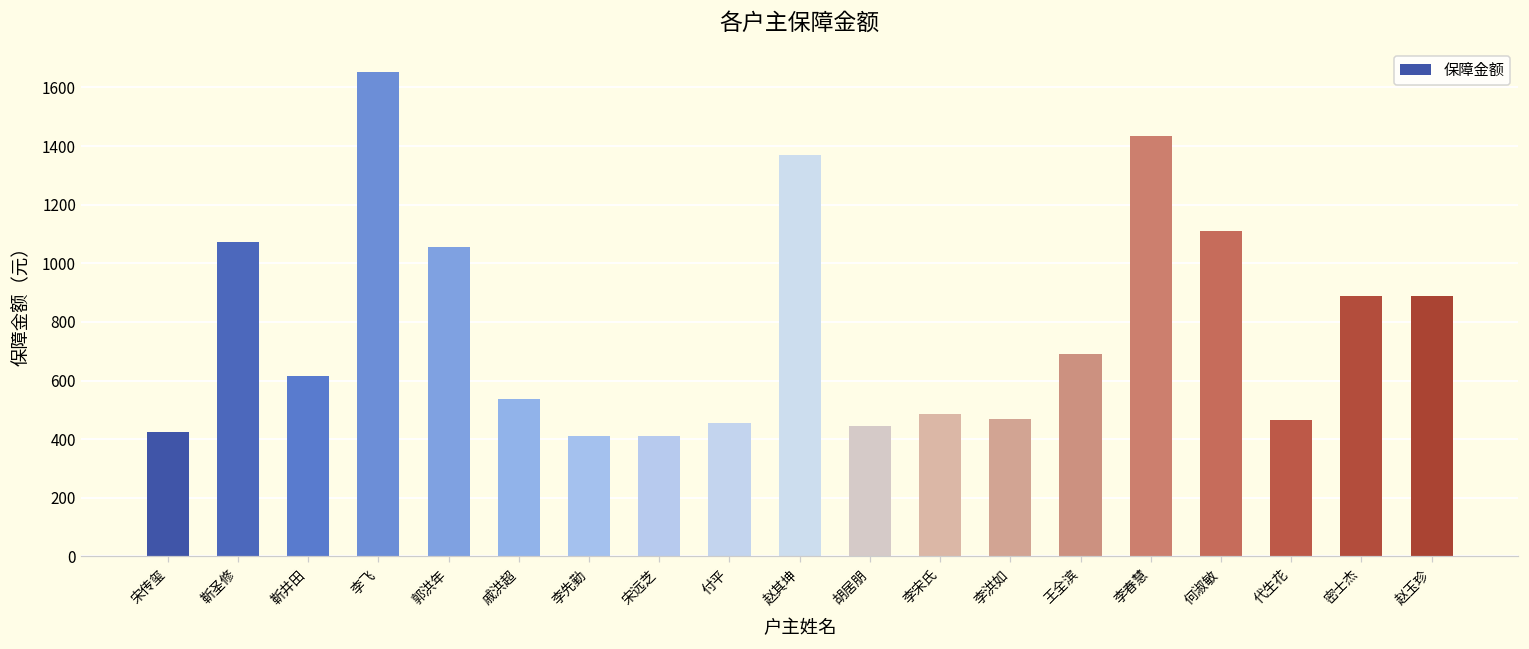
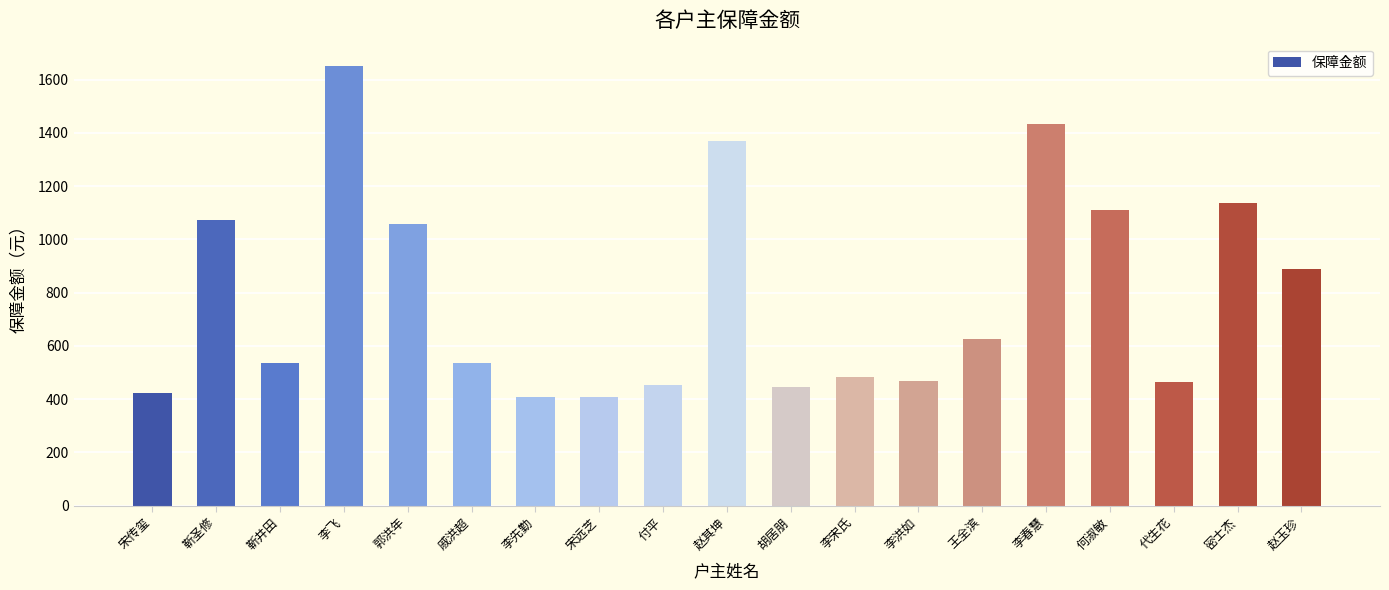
靳井田: 620 -> 540
王全滨: 690 -> 630
密士杰: 890 -> 1140
